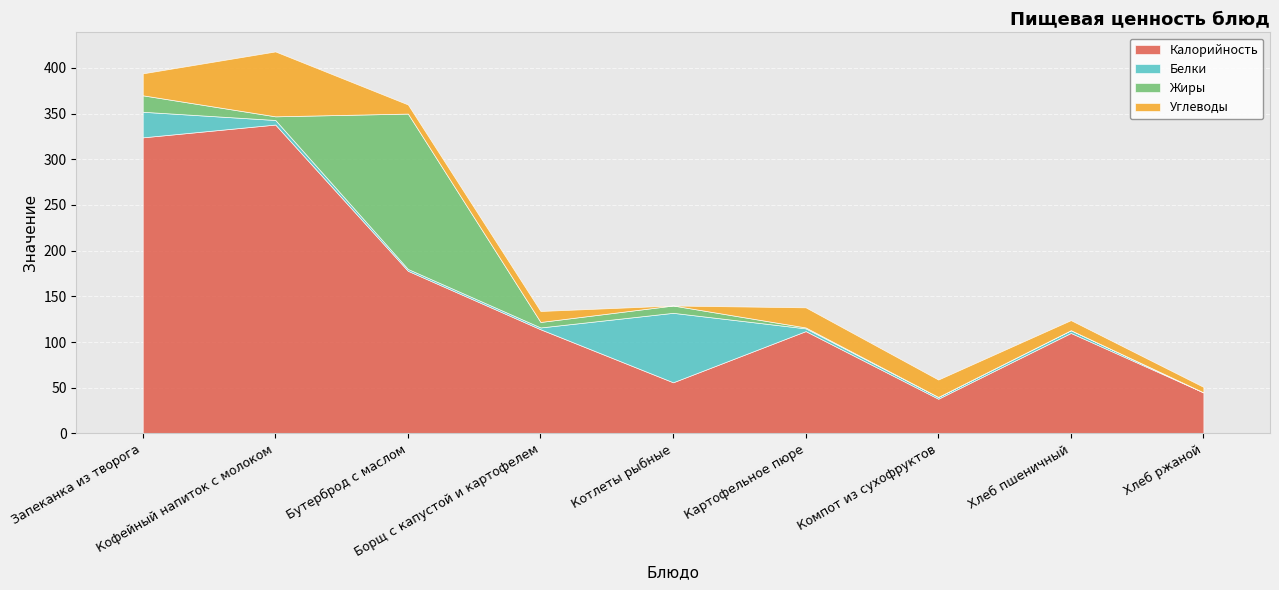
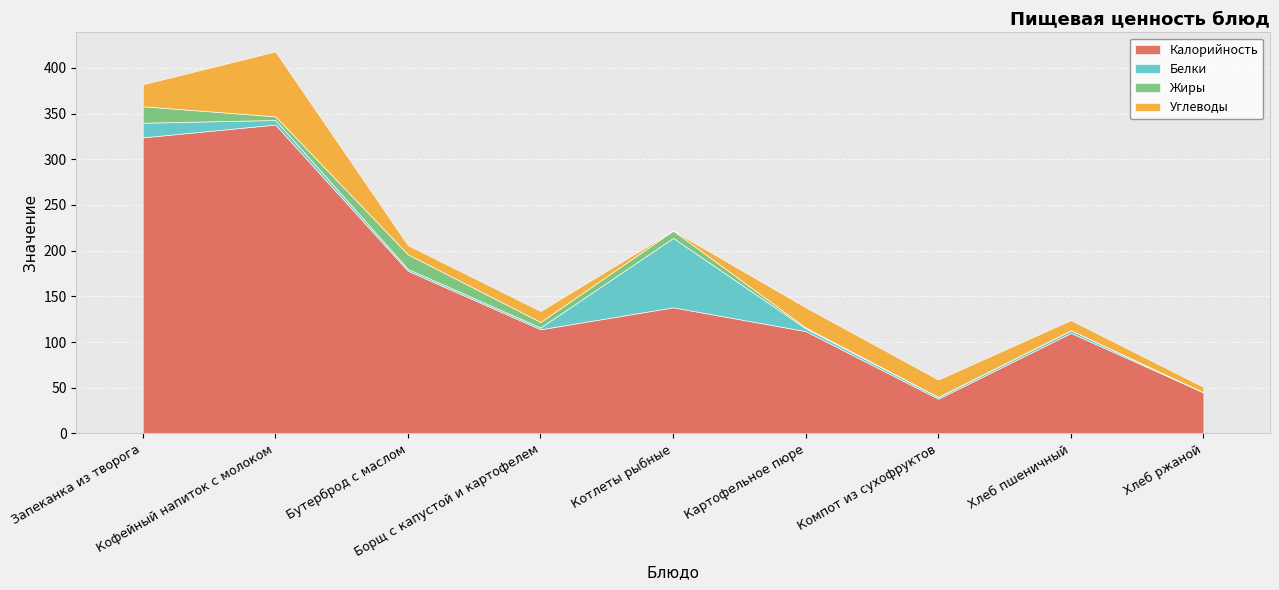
Белки, Запеканка из творога: 30 -> 20
Жиры, Бутерброд с маслом: 170 -> 20
Калорийность, Котлеты рыбные: 60 -> 140
